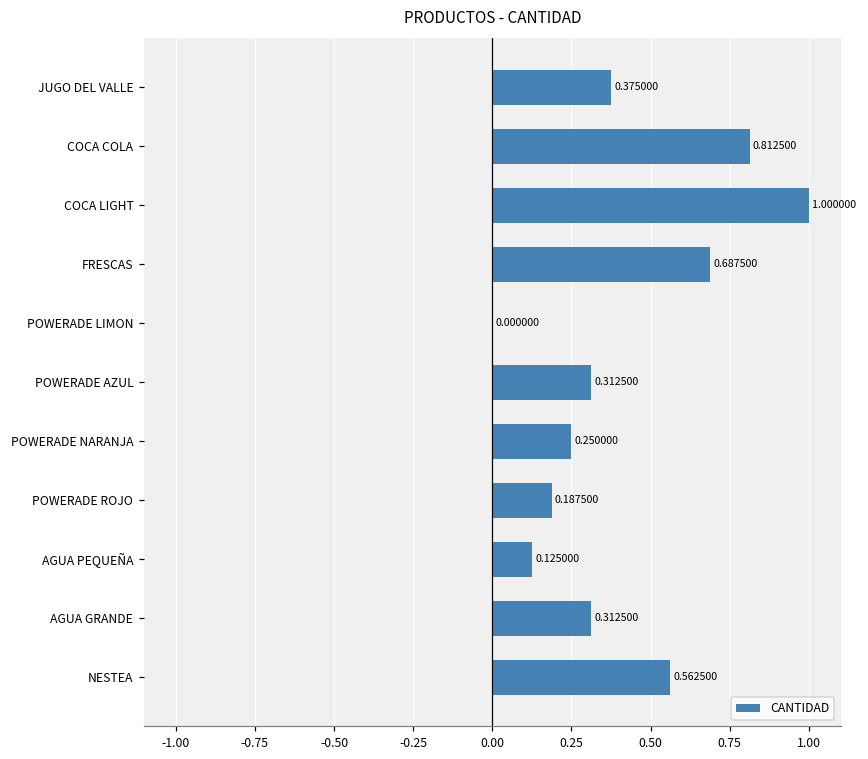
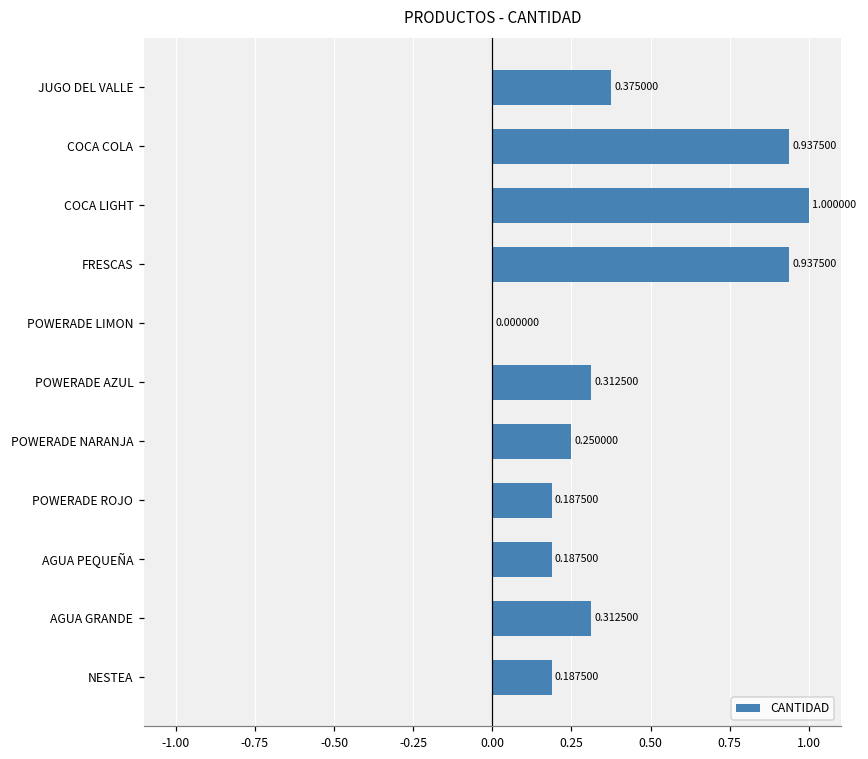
COCA COLA: 0.812500 -> 0.937500
FRESCAS: 0.687500 -> 0.937500
AGUA PEQUEÑA: 0.125000 -> 0.187500
NESTEA: 0.562500 -> 0.187500
